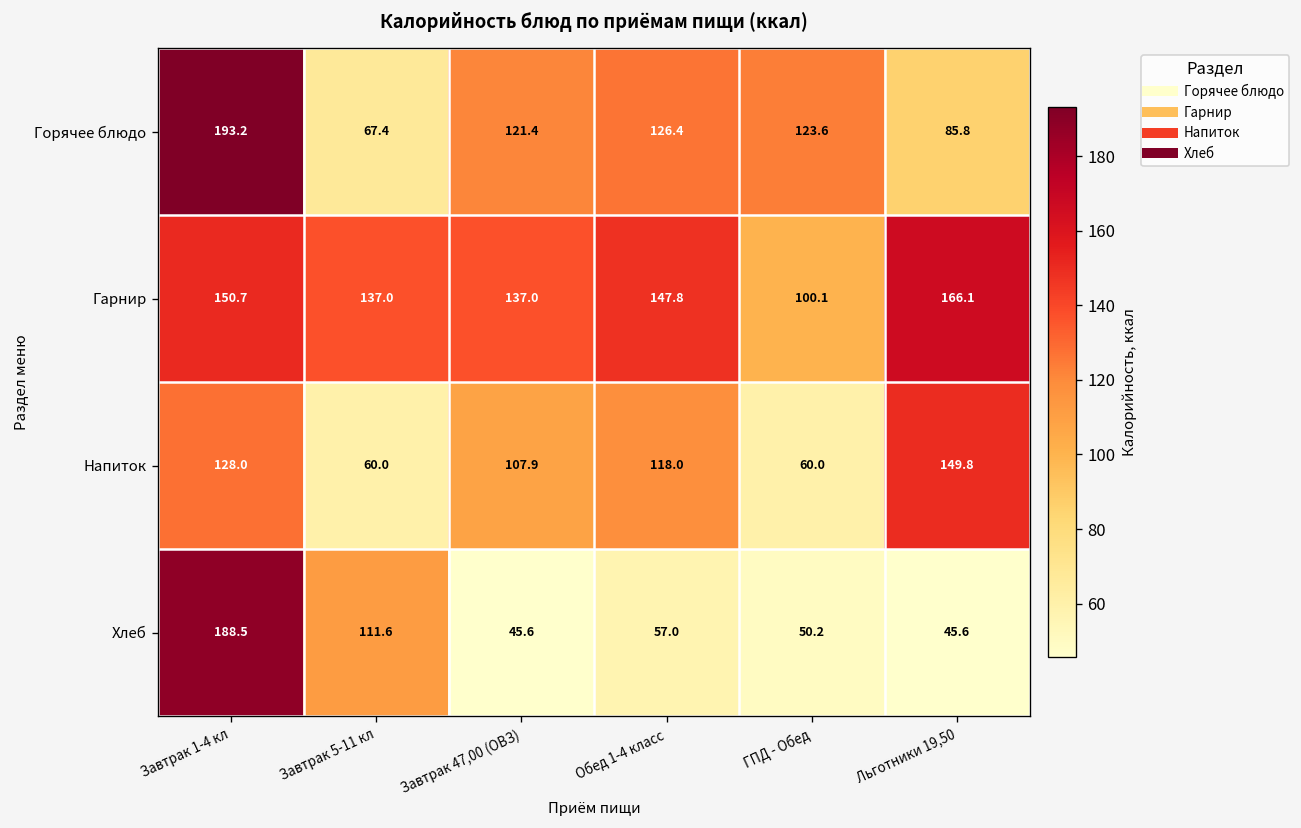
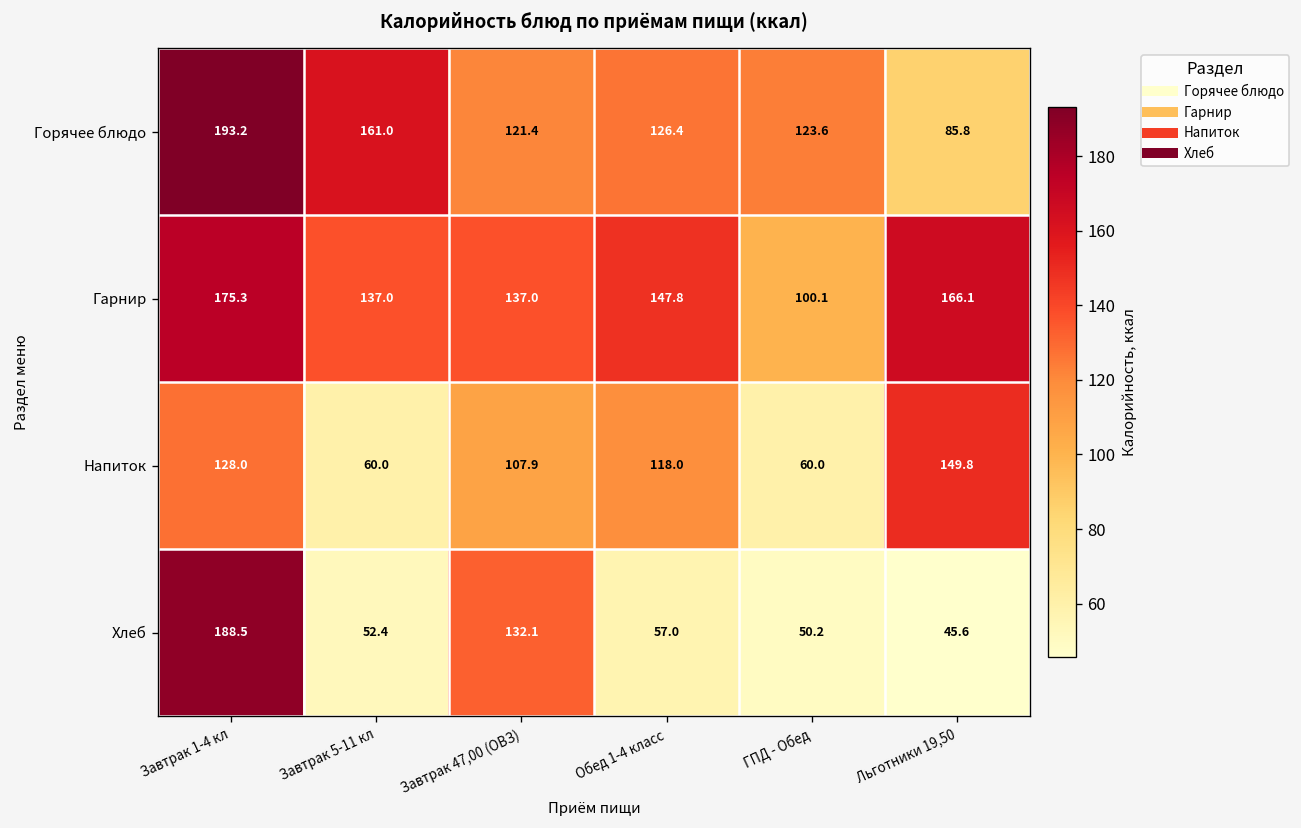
Горячее блюдо, Завтрак 5-11 кл: 67.4 -> 161.0
Гарнир, Завтрак 1-4 кл: 150.7 -> 175.3
Хлеб, Завтрак 5-11 кл: 111.6 -> 52.4
Хлеб, Завтрак 47,00 (ОВЗ): 45.6 -> 132.1
